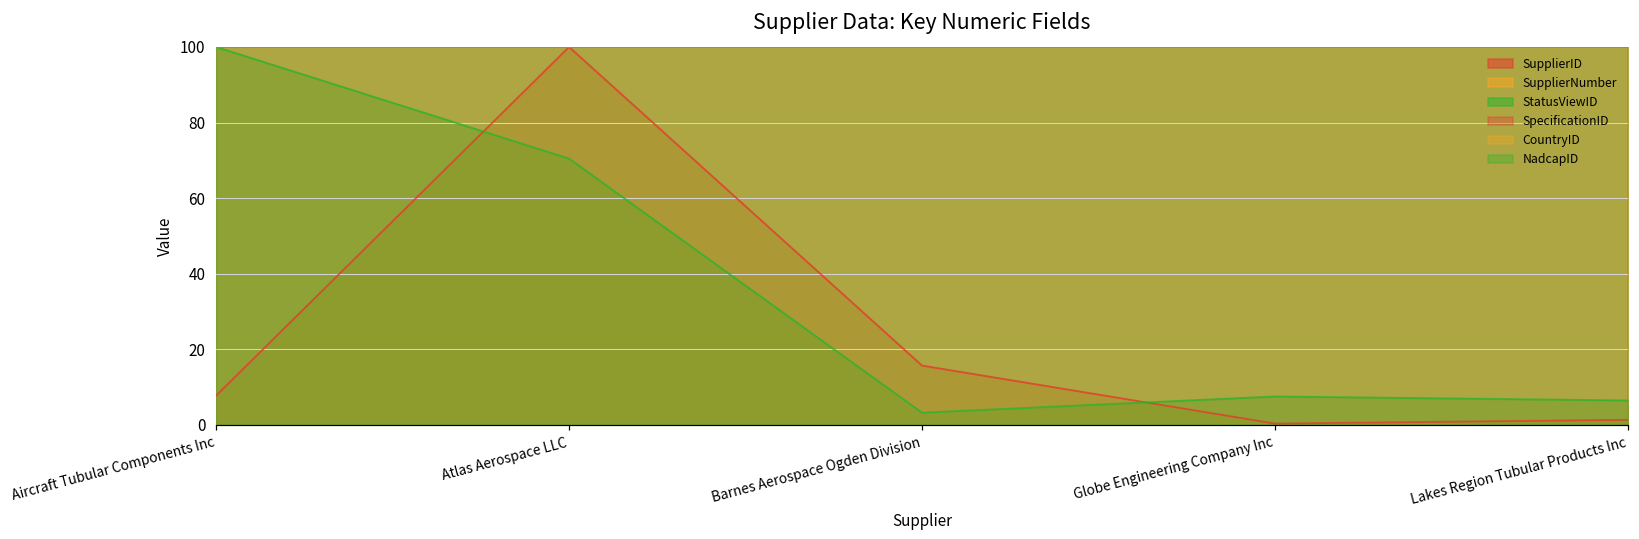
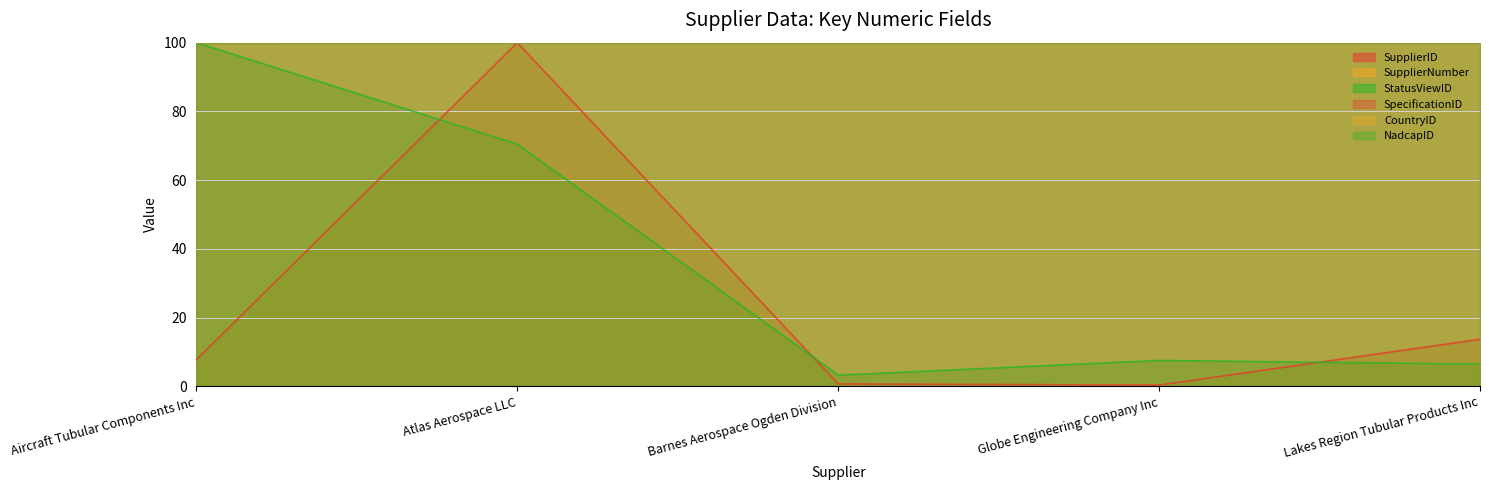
SupplierID, Barnes Aerospace Ogden Division: 16 -> 1
SupplierID, Lakes Region Tubular Products Inc: 1 -> 14
